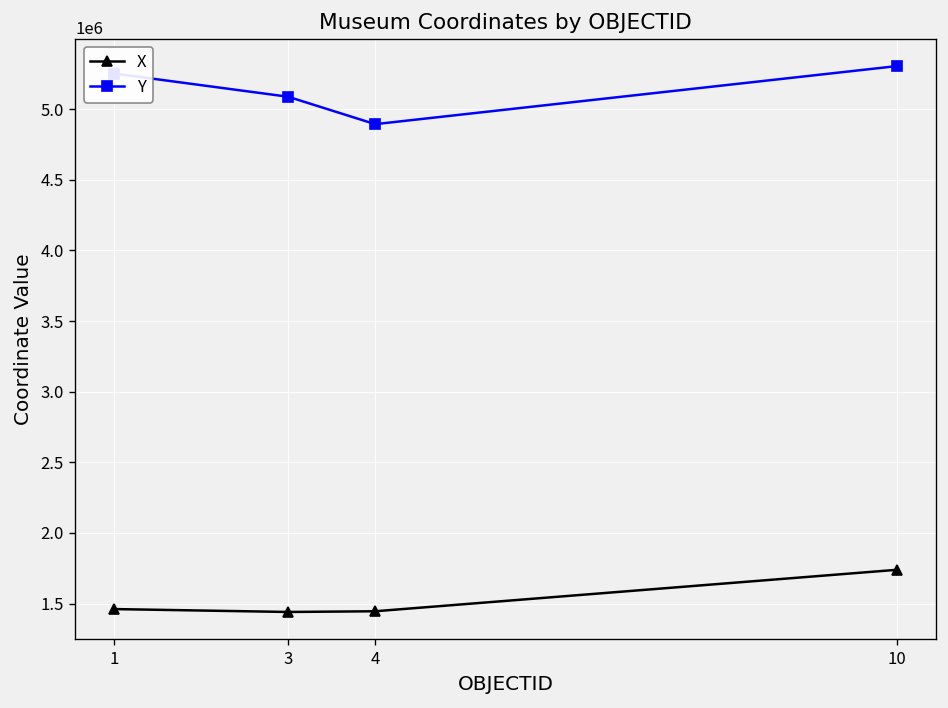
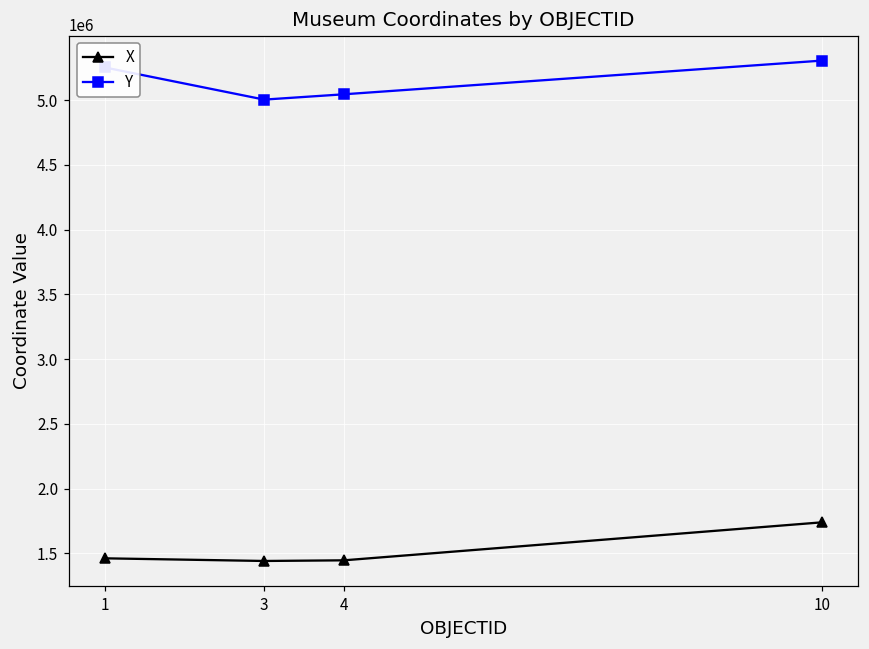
Y, 3: 5090000 -> 5000000
Y, 4: 4890000 -> 5040000
